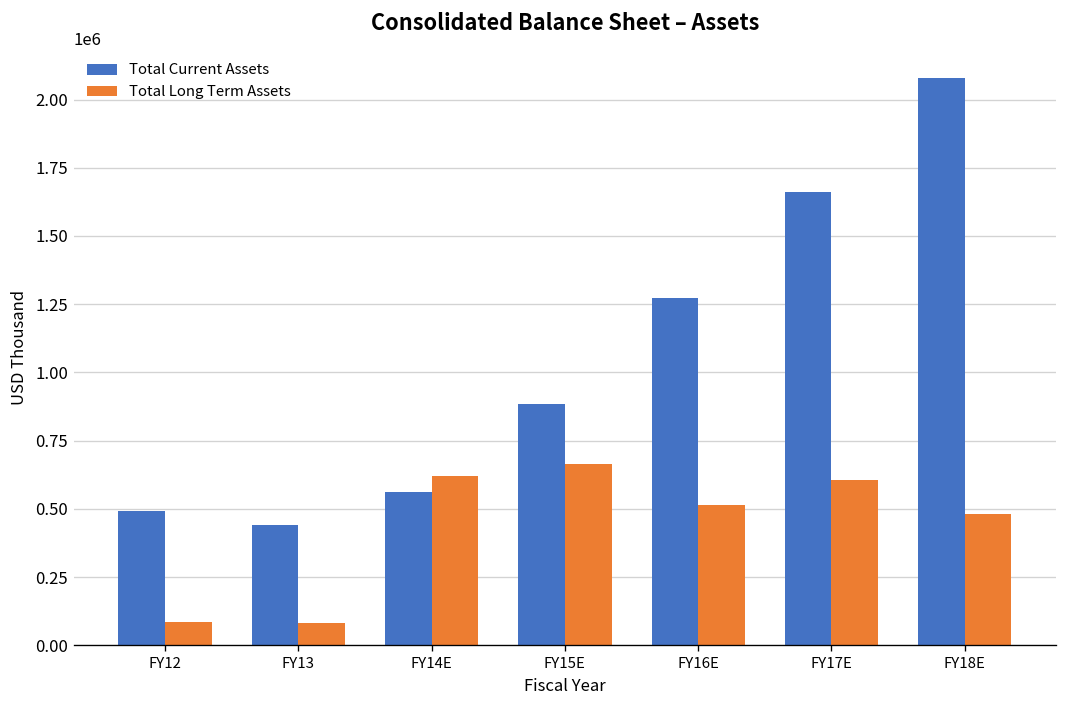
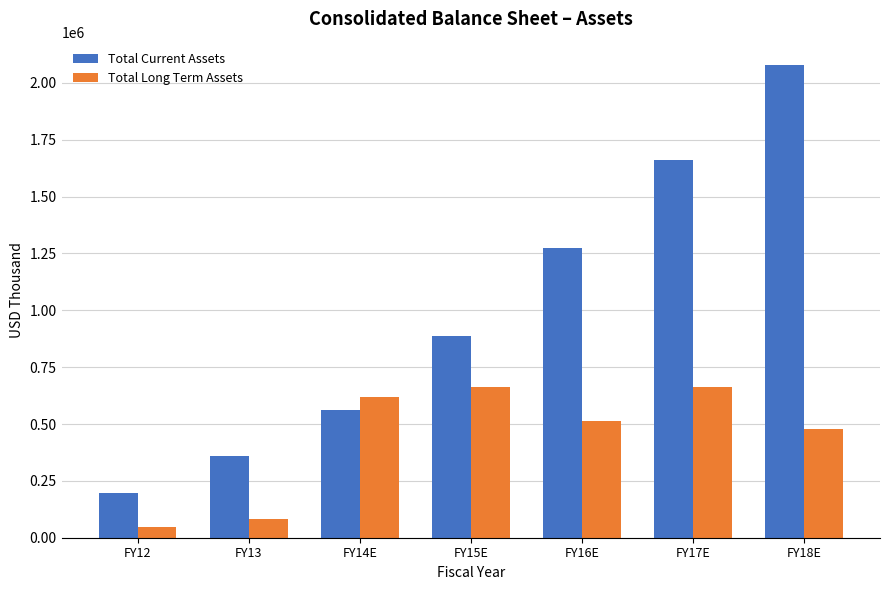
Total Current Assets, FY12: 490000 -> 200000
Total Long Term Assets, FY12: 90000 -> 50000
Total Current Assets, FY13: 440000 -> 360000
Total Long Term Assets, FY17E: 610000 -> 660000
